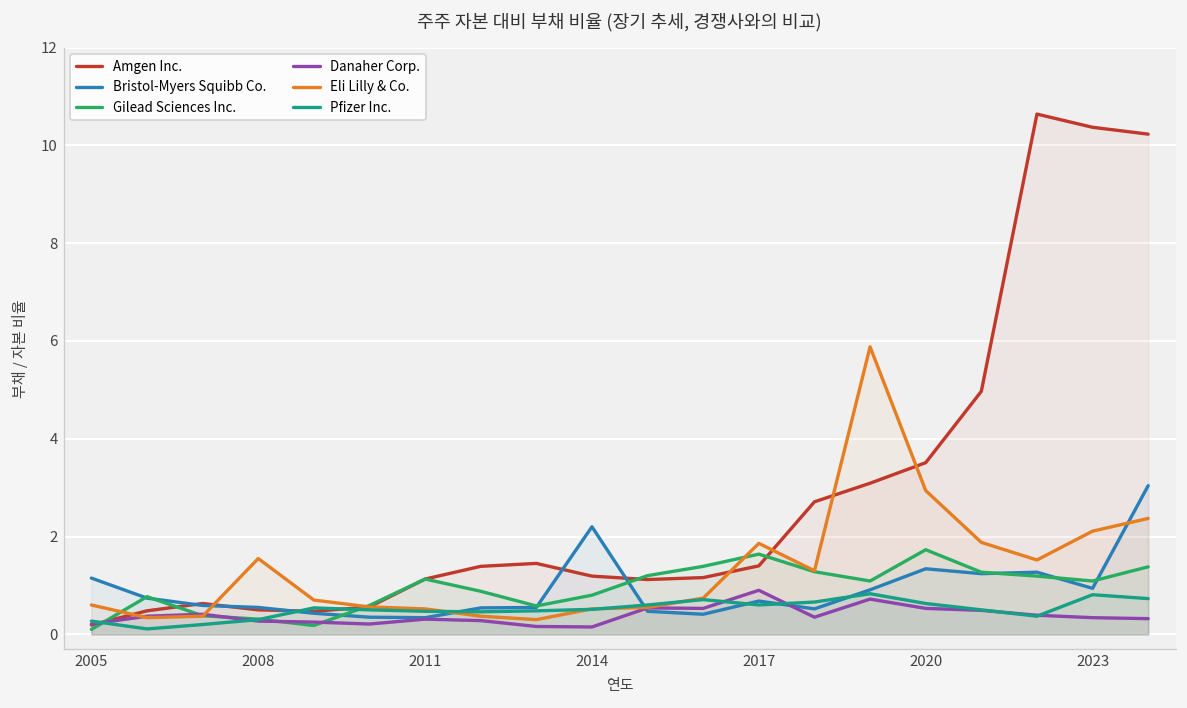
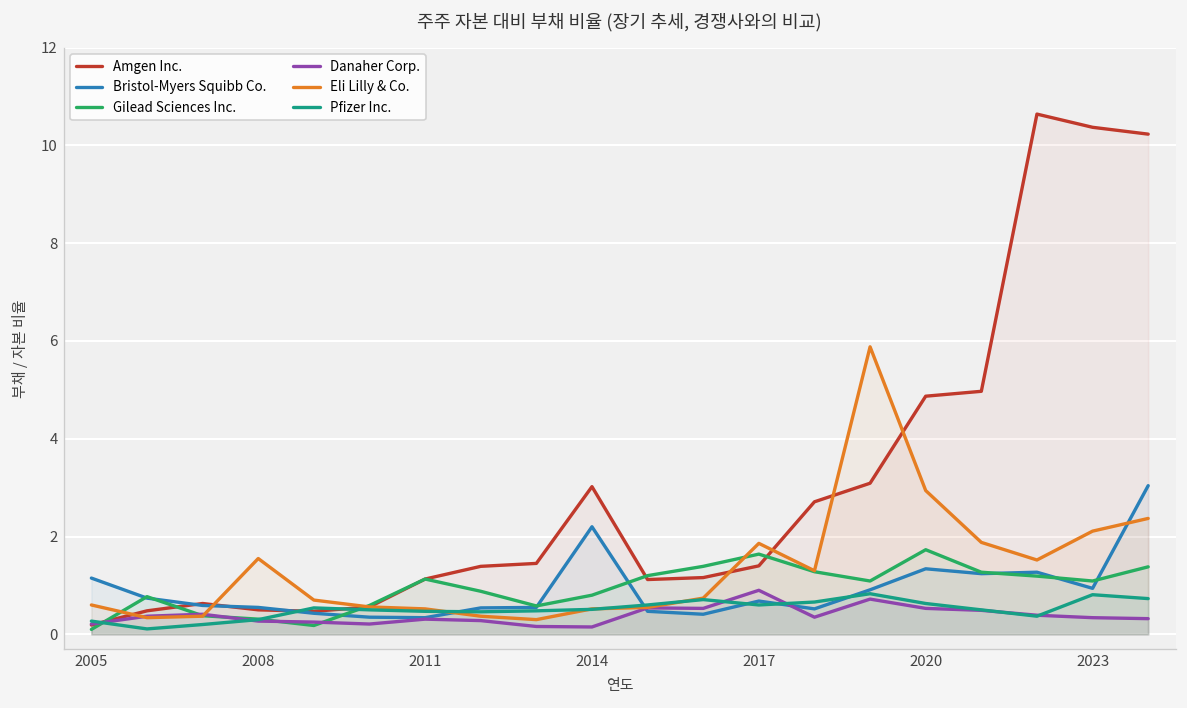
Amgen Inc., 2014: 1.2 -> 3.0
Amgen Inc., 2020: 3.5 -> 4.9
